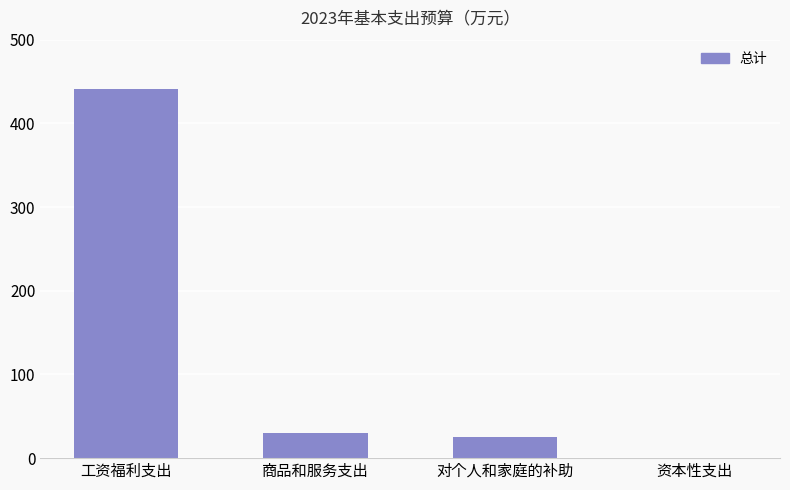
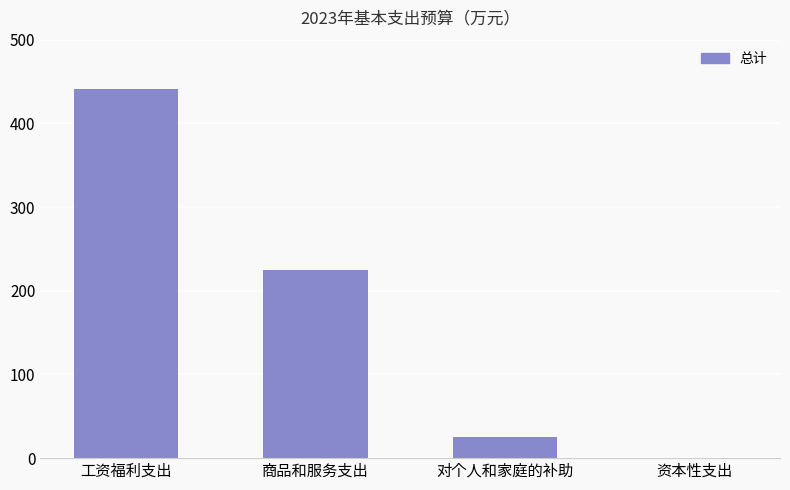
商品和服务支出: 30 -> 220
